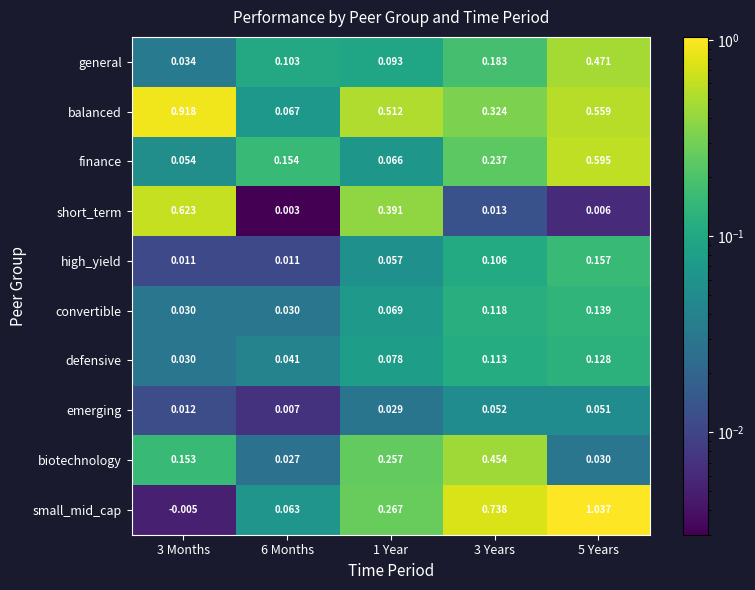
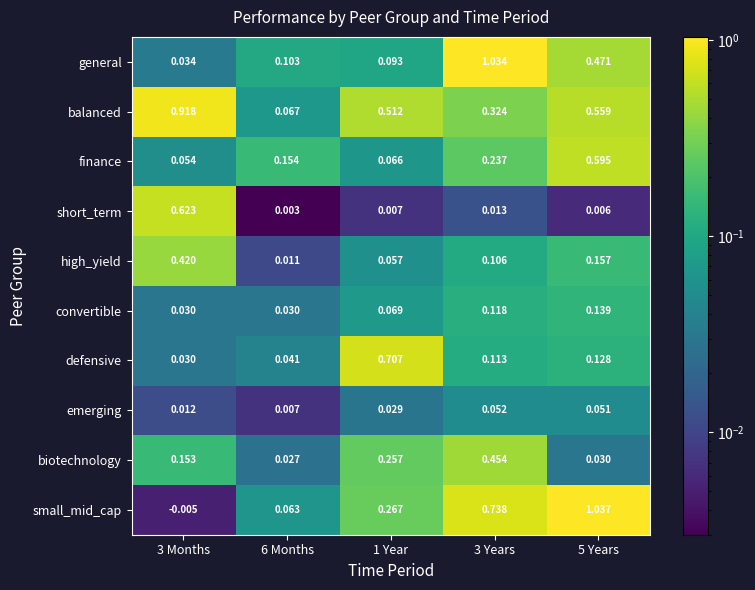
general, 3 Years: 0.183 -> 1.034
short_term, 1 Year: 0.391 -> 0.007
high_yield, 3 Months: 0.011 -> 0.420
defensive, 1 Year: 0.078 -> 0.707
